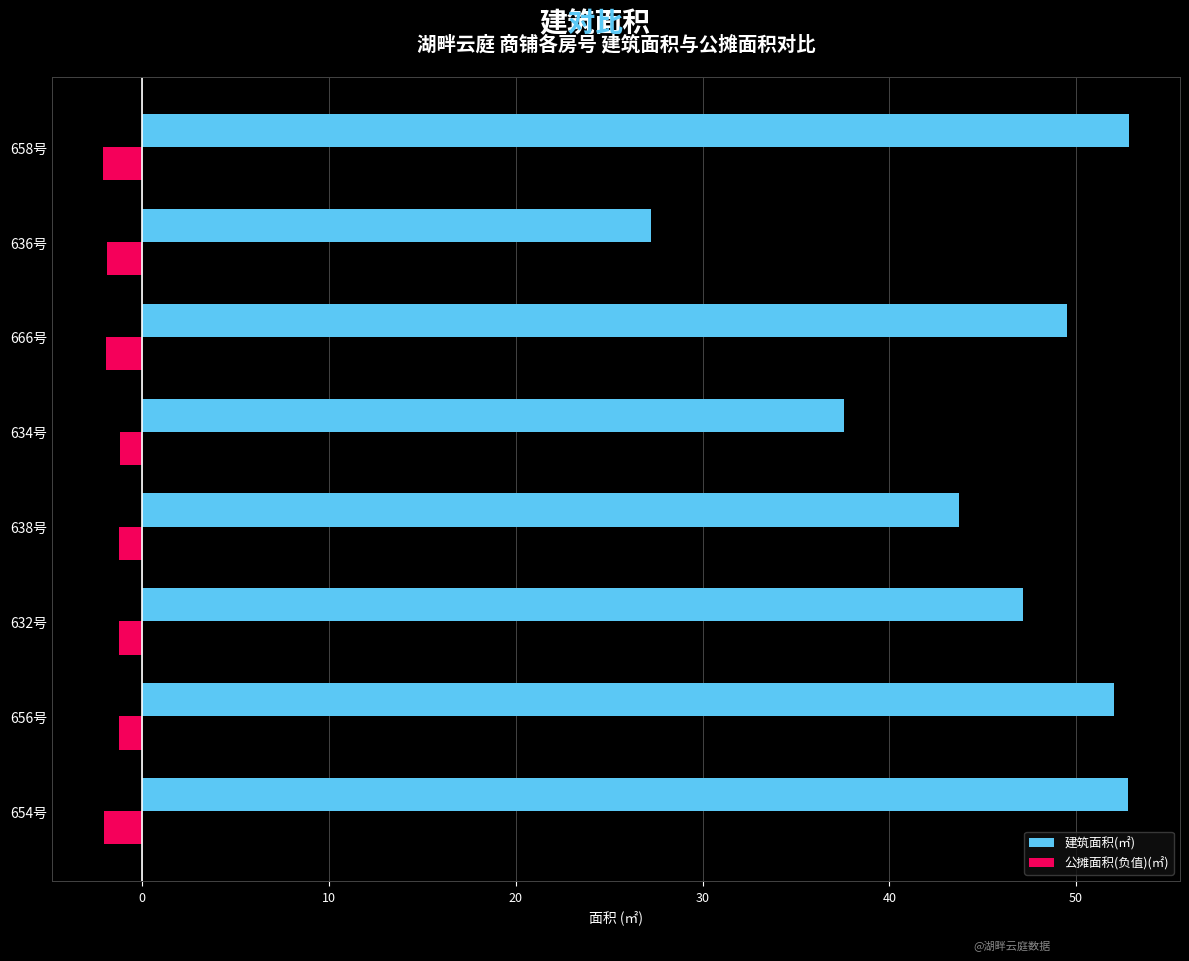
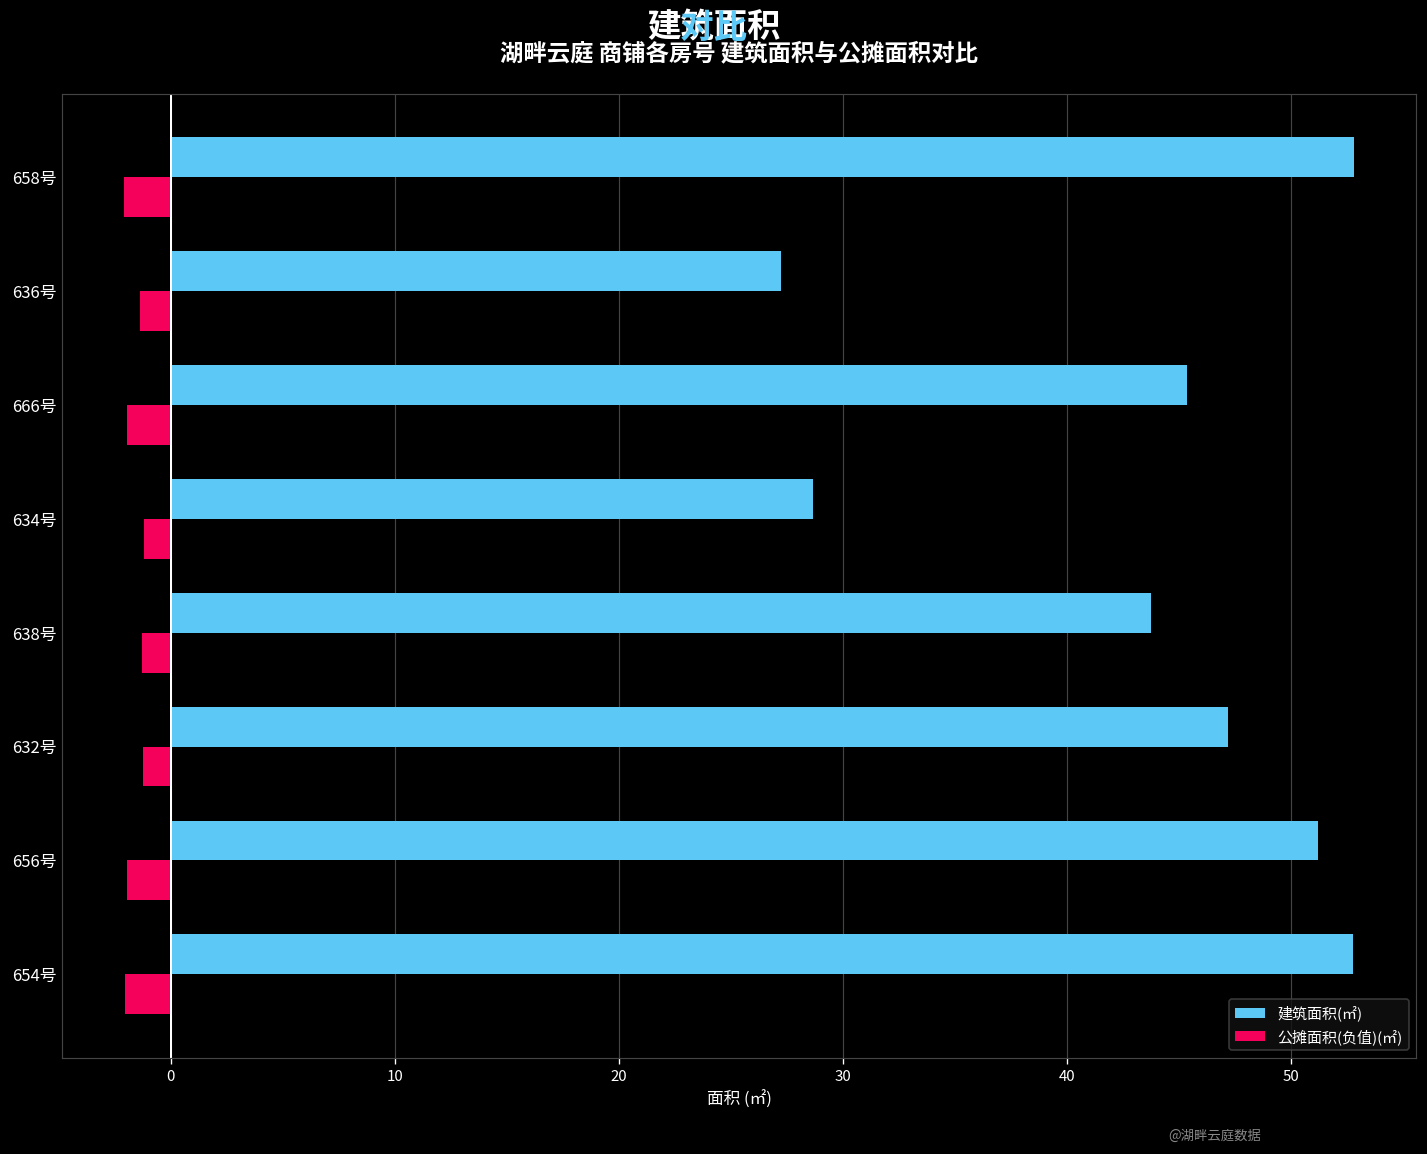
公摊面积(负值)(㎡), 636号: -1.9 -> -1.4
建筑面积(㎡), 666号: 49.5 -> 45.4
建筑面积(㎡), 634号: 37.6 -> 28.7
建筑面积(㎡), 656号: 52.0 -> 51.2
公摊面积(负值)(㎡), 656号: -1.2 -> -2.0
